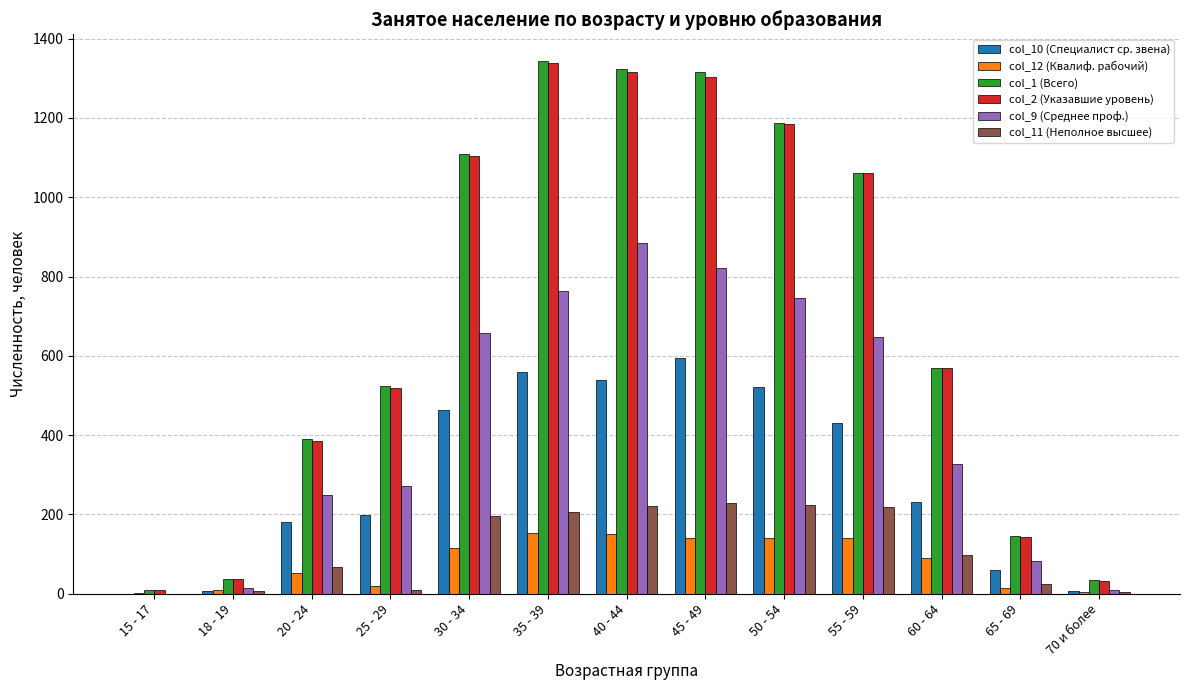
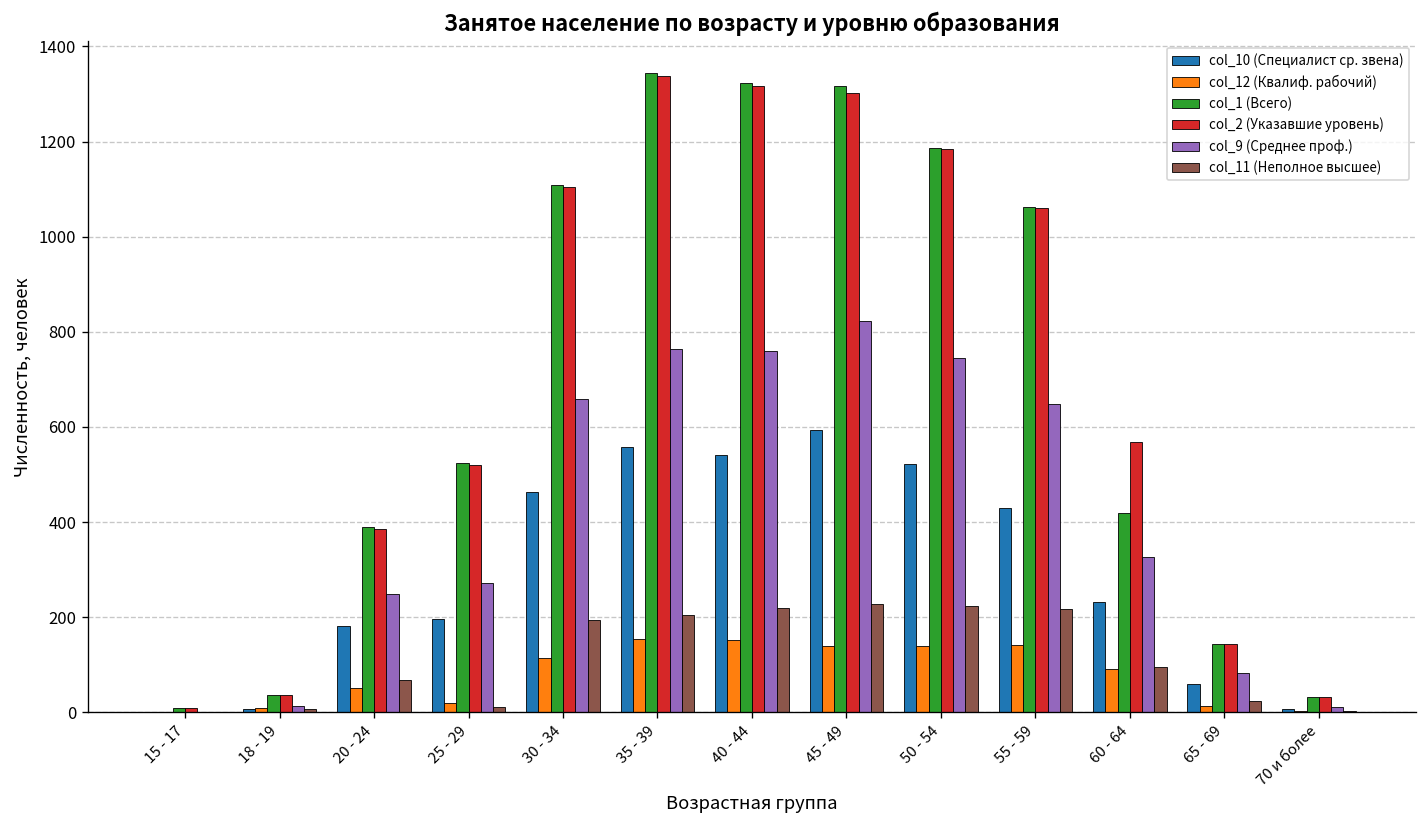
col_9 (Среднее проф.), 40 - 44: 880 -> 760
col_1 (Всего), 60 - 64: 570 -> 420
